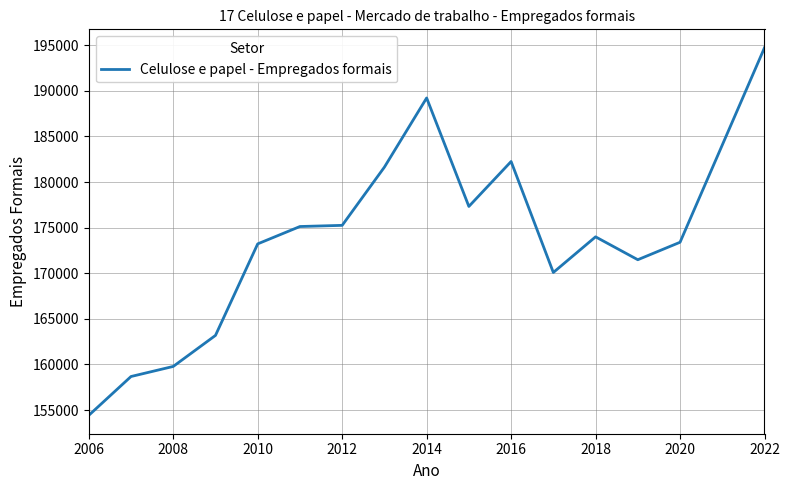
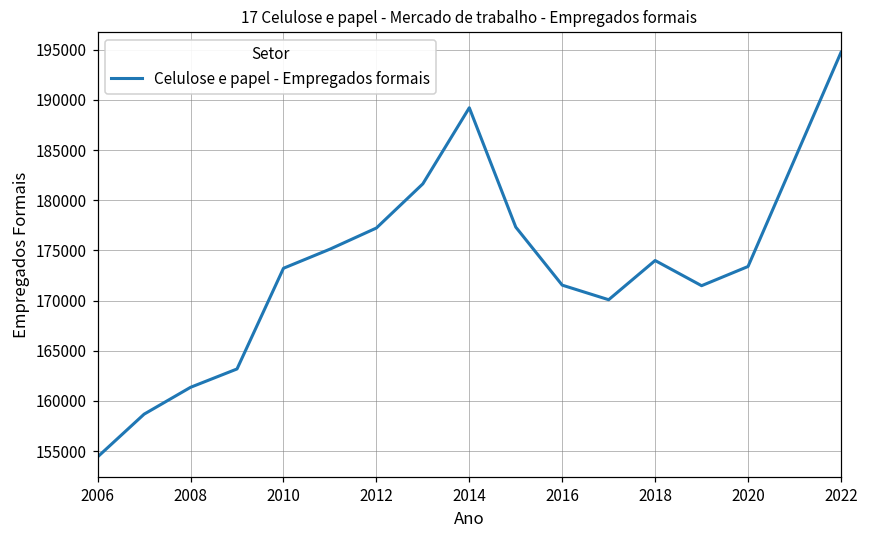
2008: 160000 -> 161000
2012: 175000 -> 177000
2016: 182000 -> 172000
